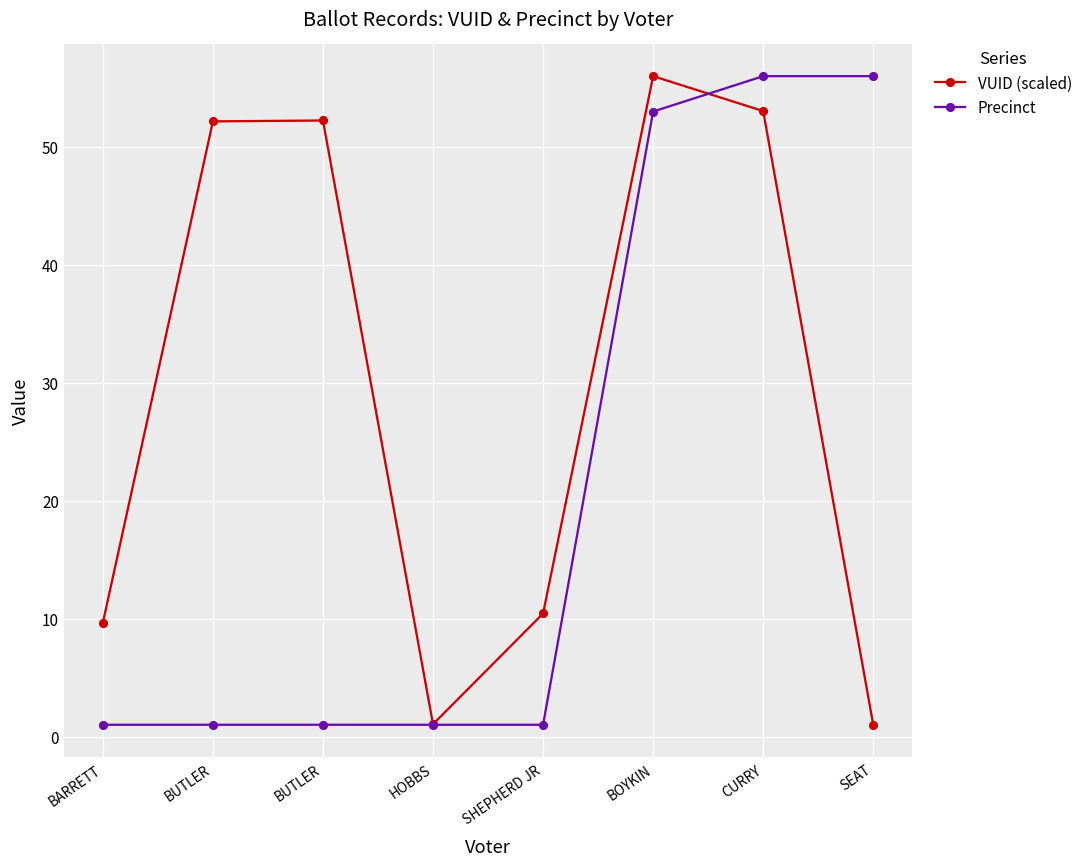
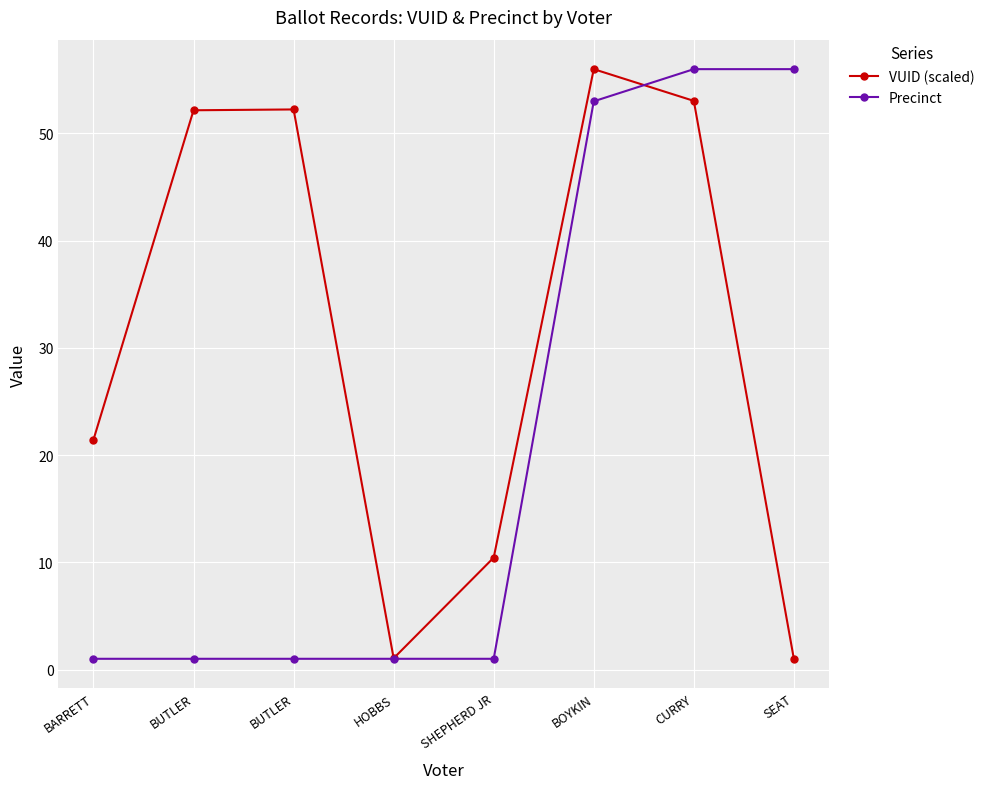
VUID (scaled), BARRETT: 9.6 -> 21.4
